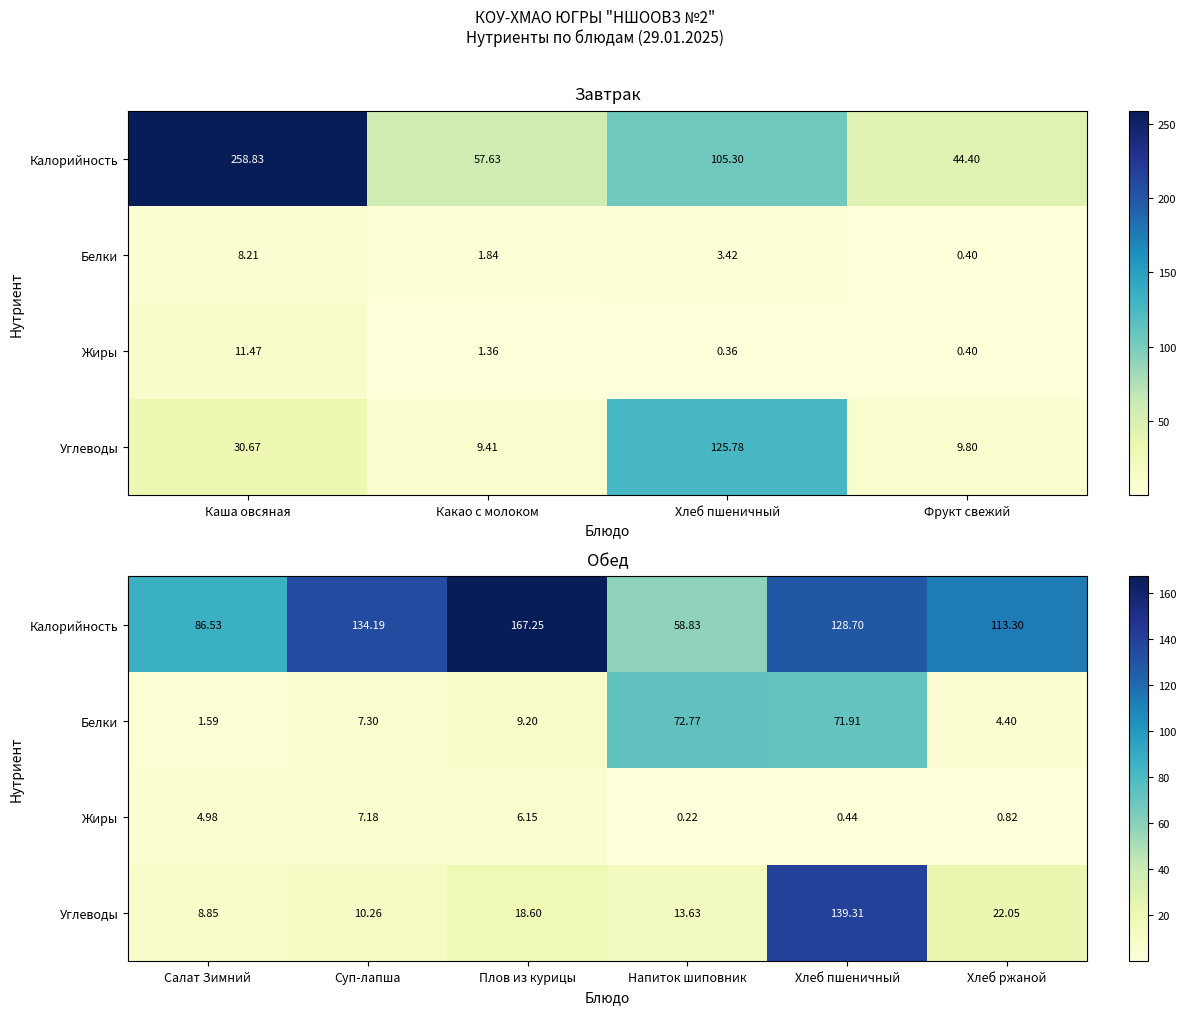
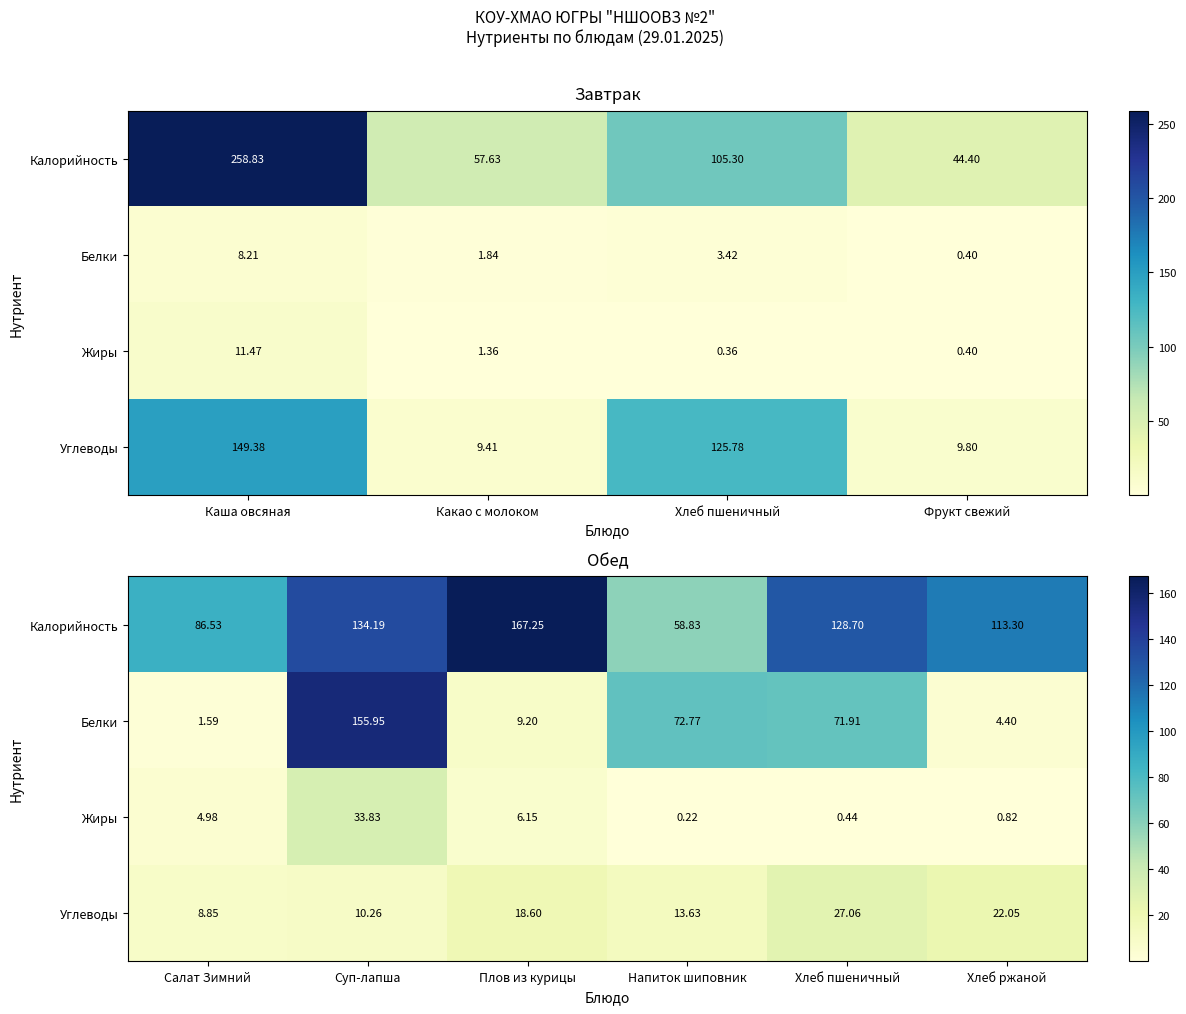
Завтрак, Углеводы, Каша овсяная: 30.67 -> 149.38
Обед, Белки, Суп-лапша: 7.30 -> 155.95
Обед, Жиры, Суп-лапша: 7.18 -> 33.83
Обед, Углеводы, Хлеб пшеничный: 139.31 -> 27.06
